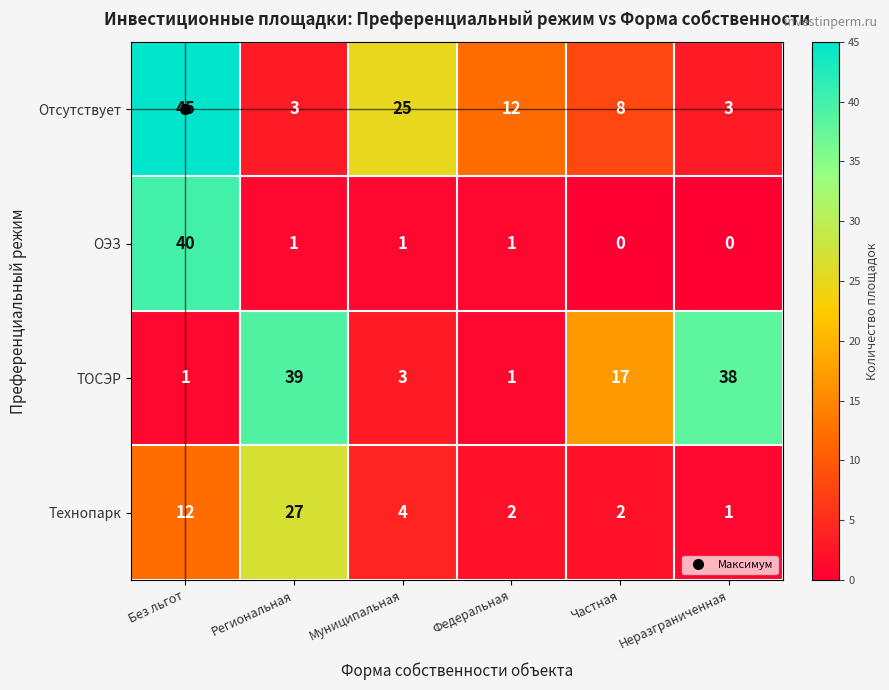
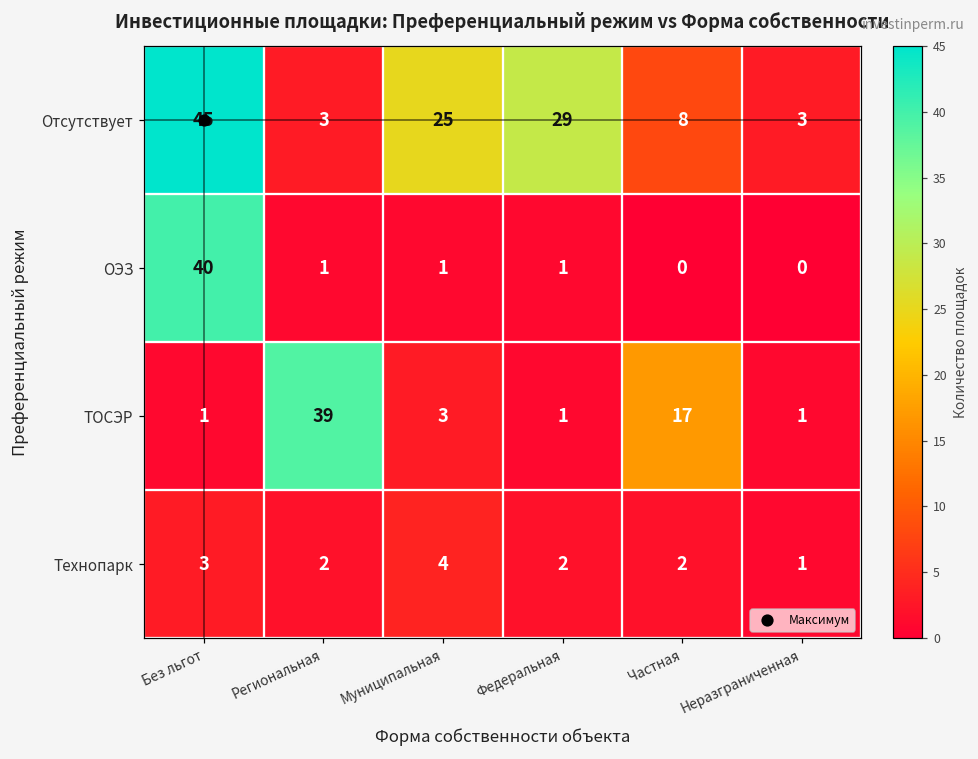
Отсутствует, Федеральная: 12 -> 29
ТОСЭР, Неразграниченная: 38 -> 1
Технопарк, Без льгот: 12 -> 3
Технопарк, Региональная: 27 -> 2
